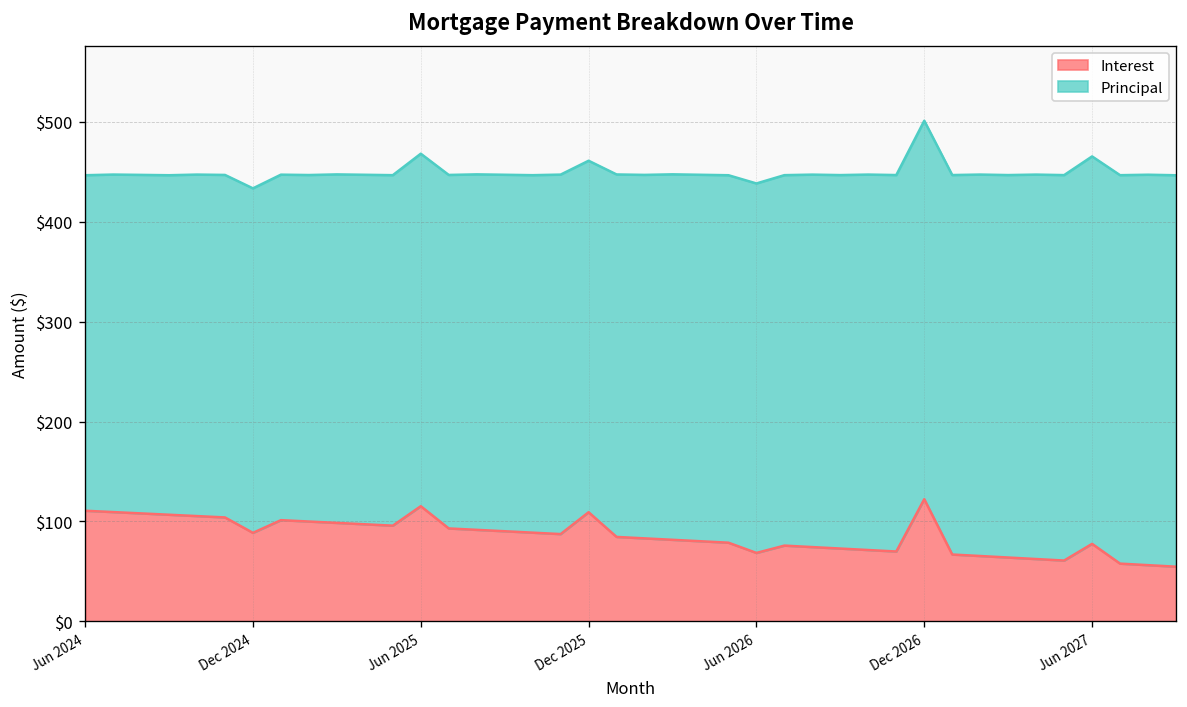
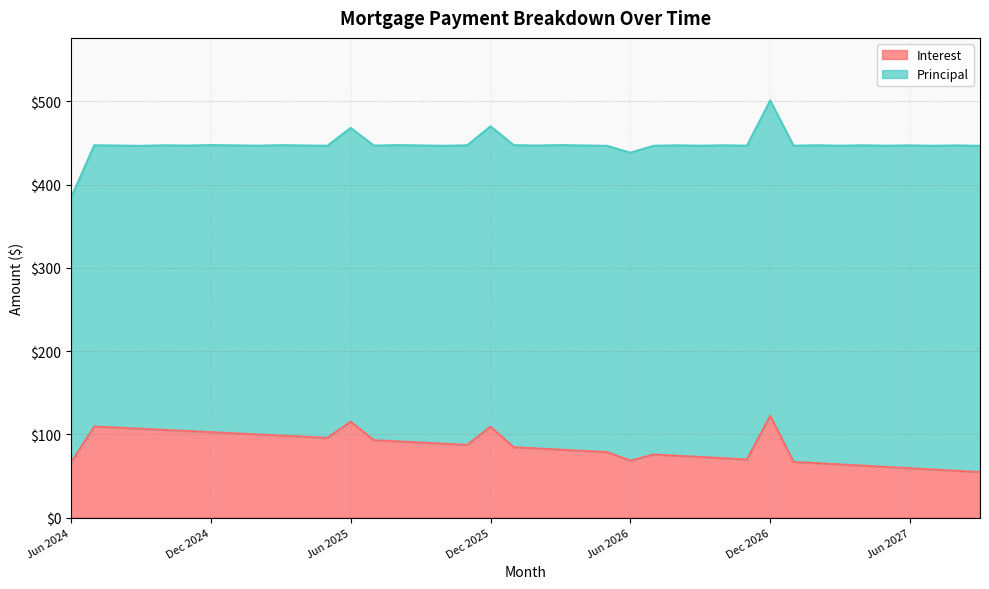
Interest, Jun 2024: $110 -> $70
Principal, Jun 2024: $340 -> $320
Interest, Dec 2024: $90 -> $100
Principal, Dec 2025: $350 -> $360
Interest, Jun 2027: $80 -> $60
